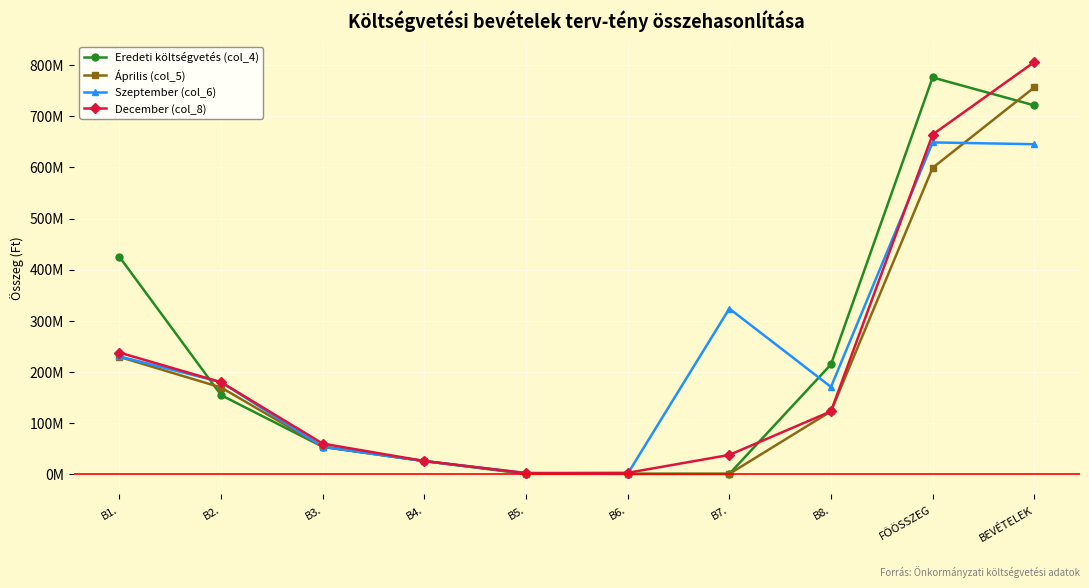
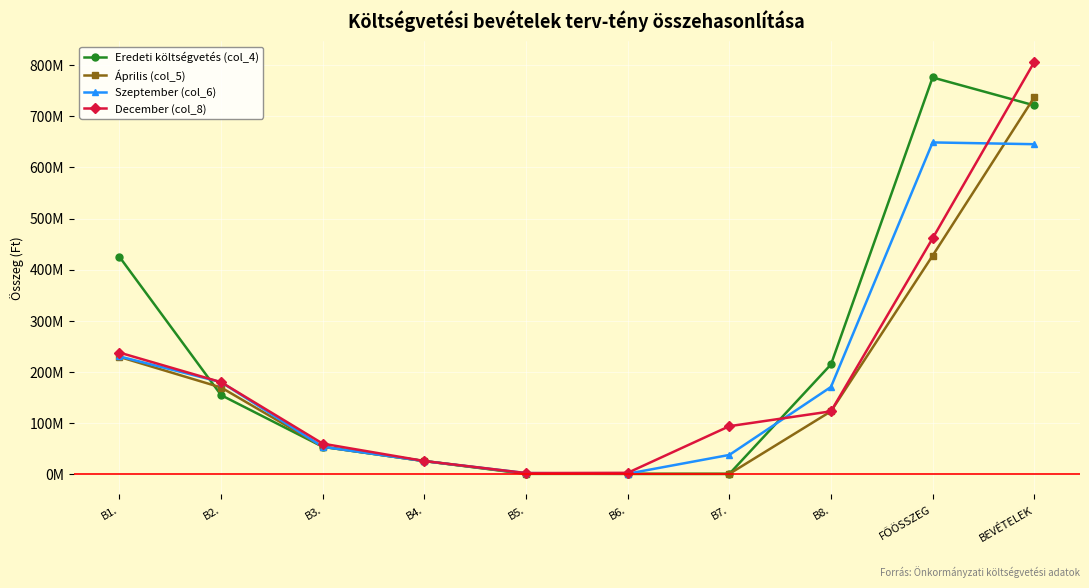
Szeptember (col_6), B7.: 320000000 -> 40000000
December (col_8), B7.: 40000000 -> 90000000
Április (col_5), FŐÖSSZEG: 600000000 -> 430000000
December (col_8), FŐÖSSZEG: 660000000 -> 460000000
Április (col_5), BEVÉTELEK: 760000000 -> 740000000
